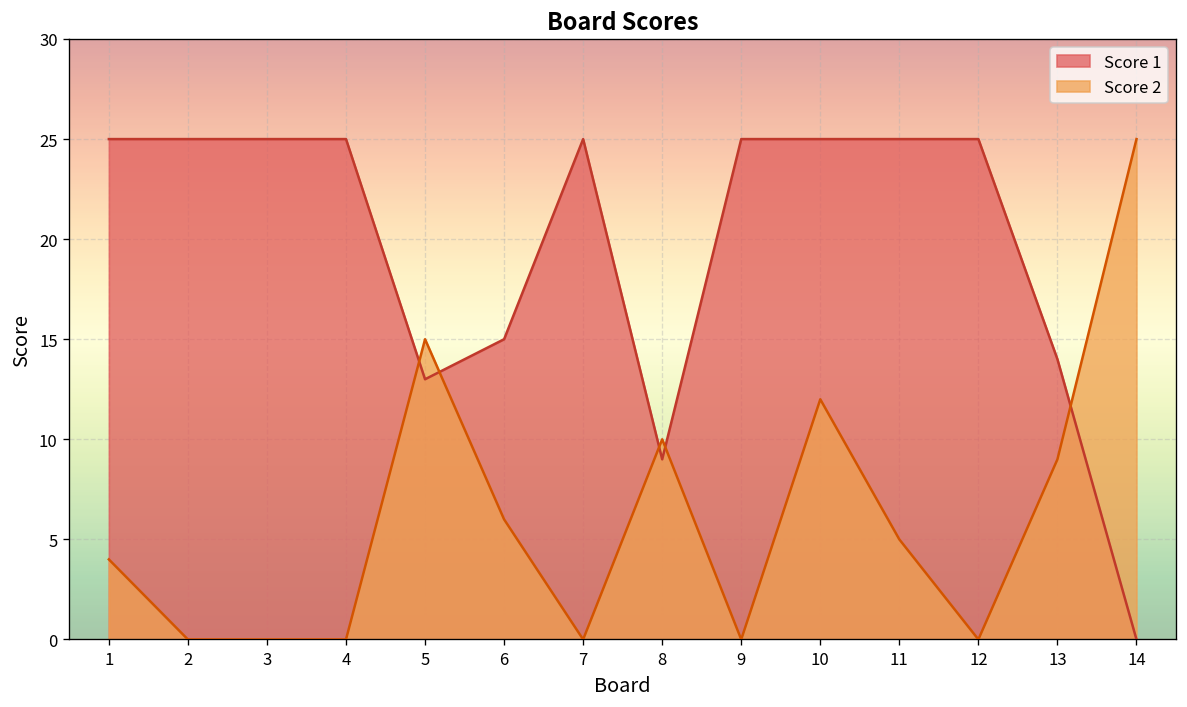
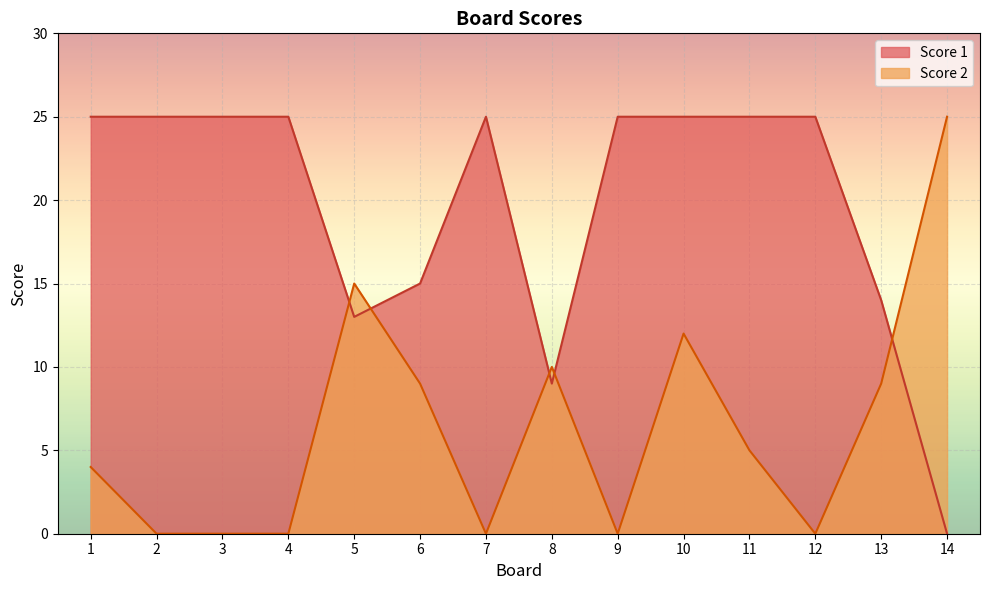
Score 2, 6: 6 -> 9
